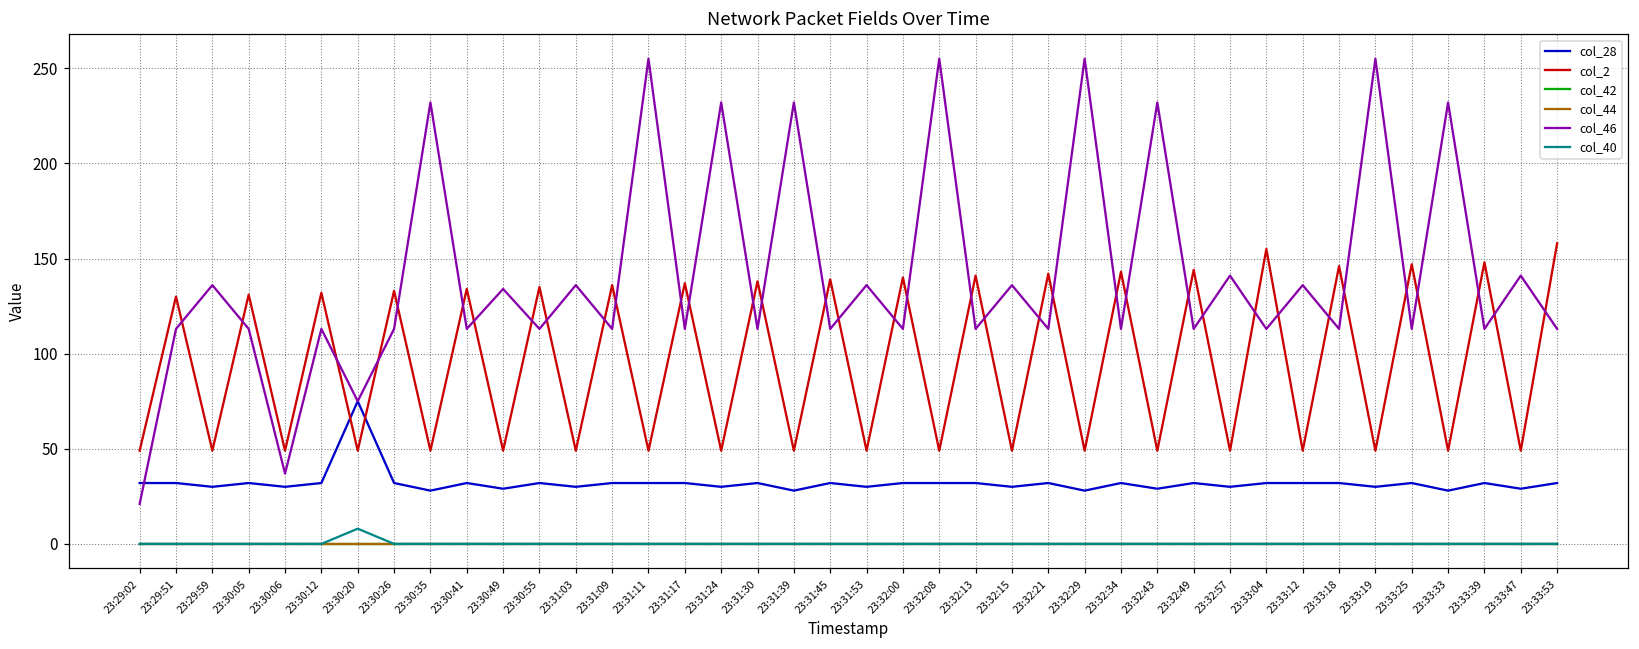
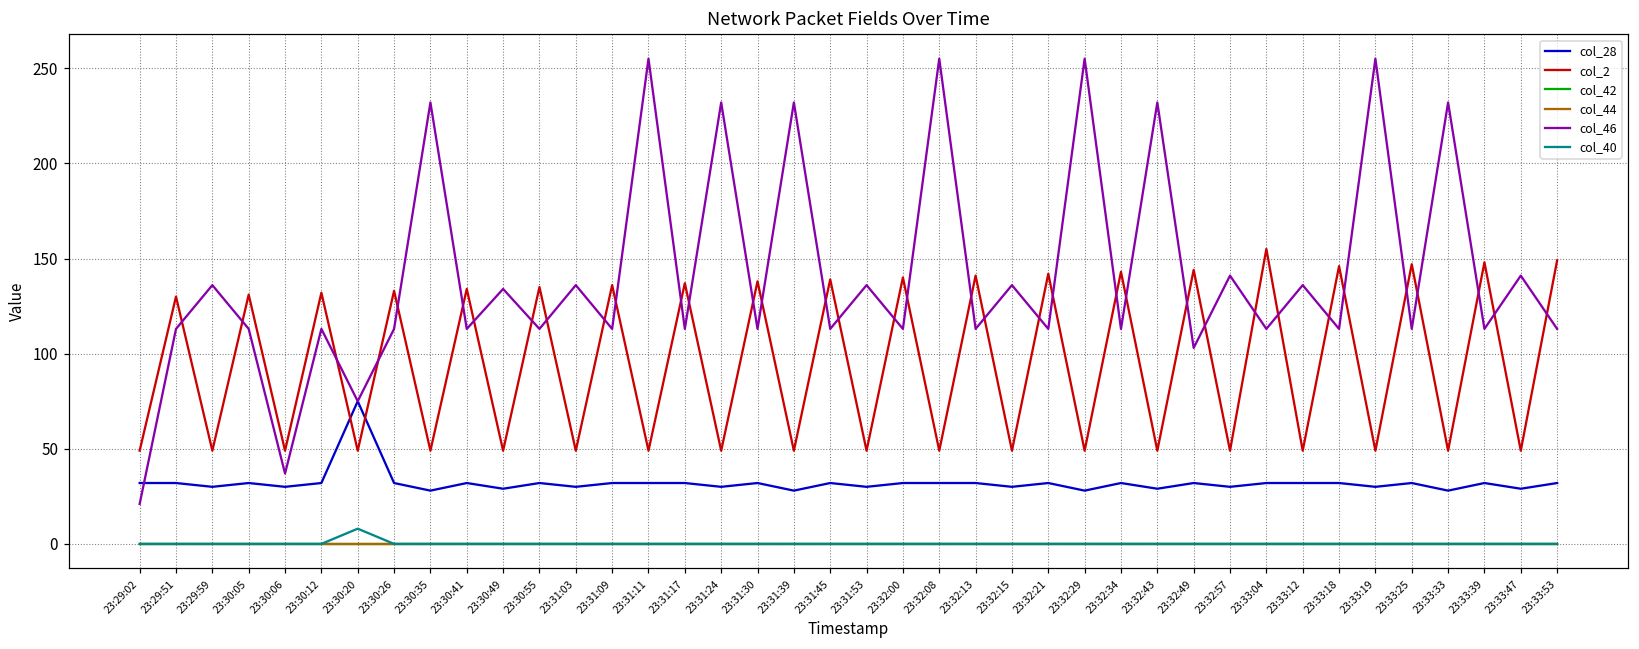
col_46, 23:32:49: 113 -> 103
col_2, 23:33:53: 158 -> 149
